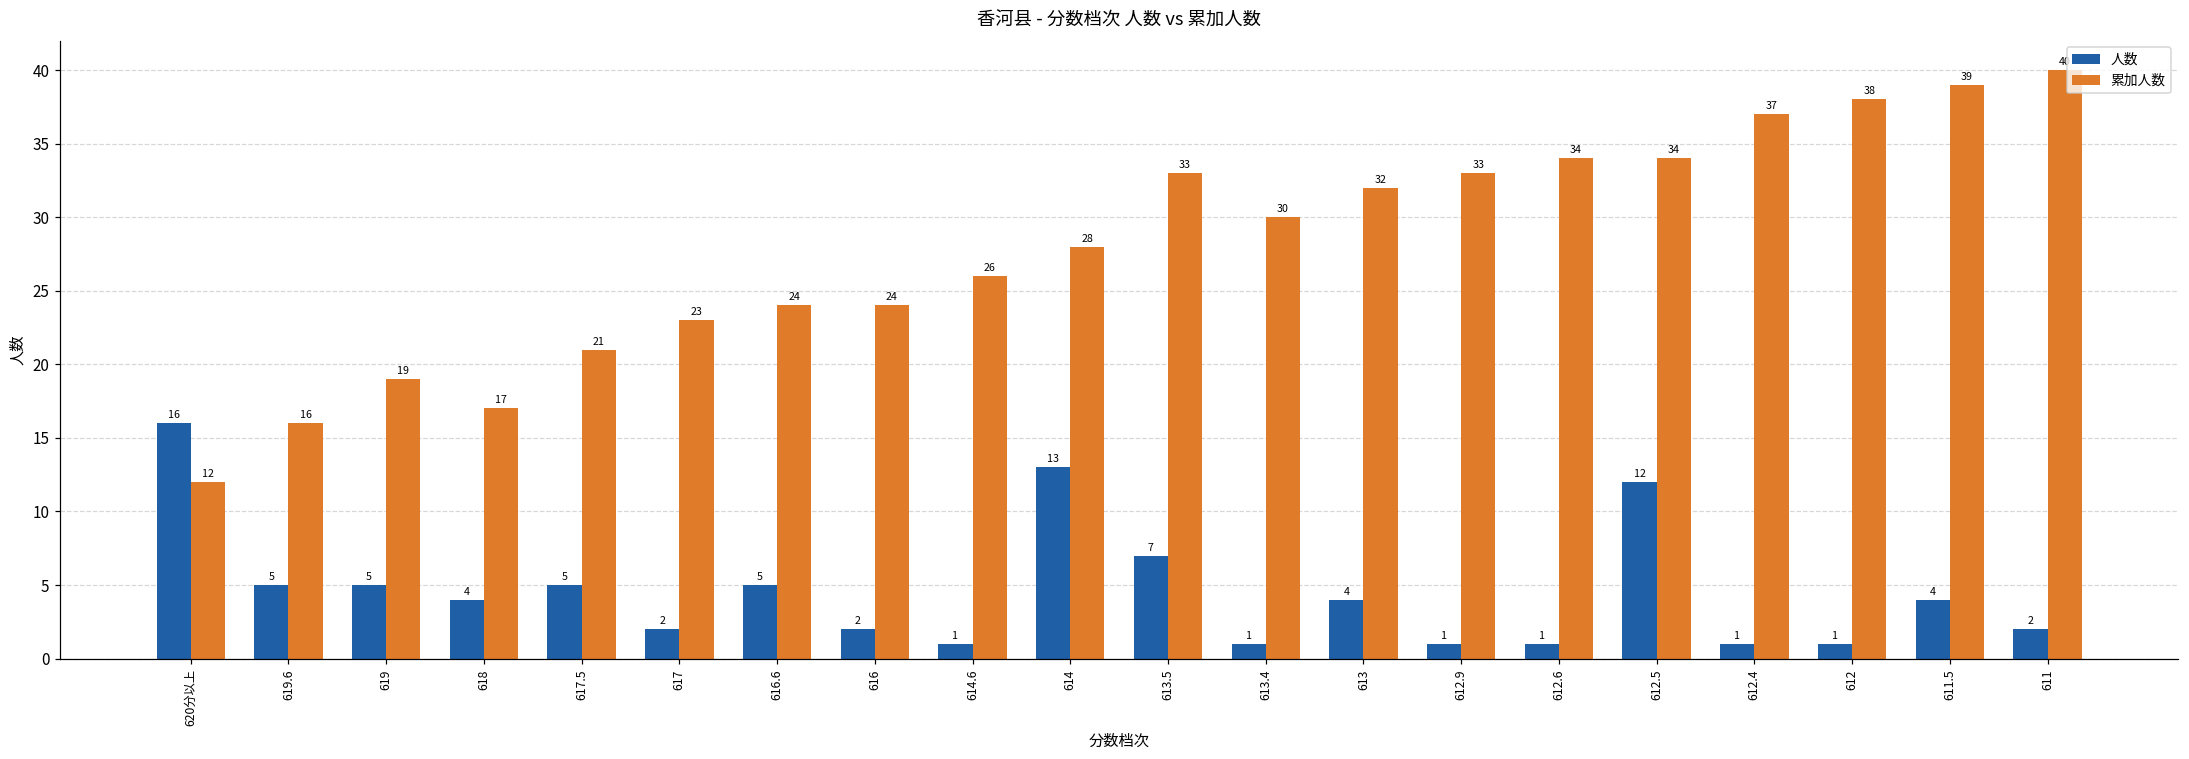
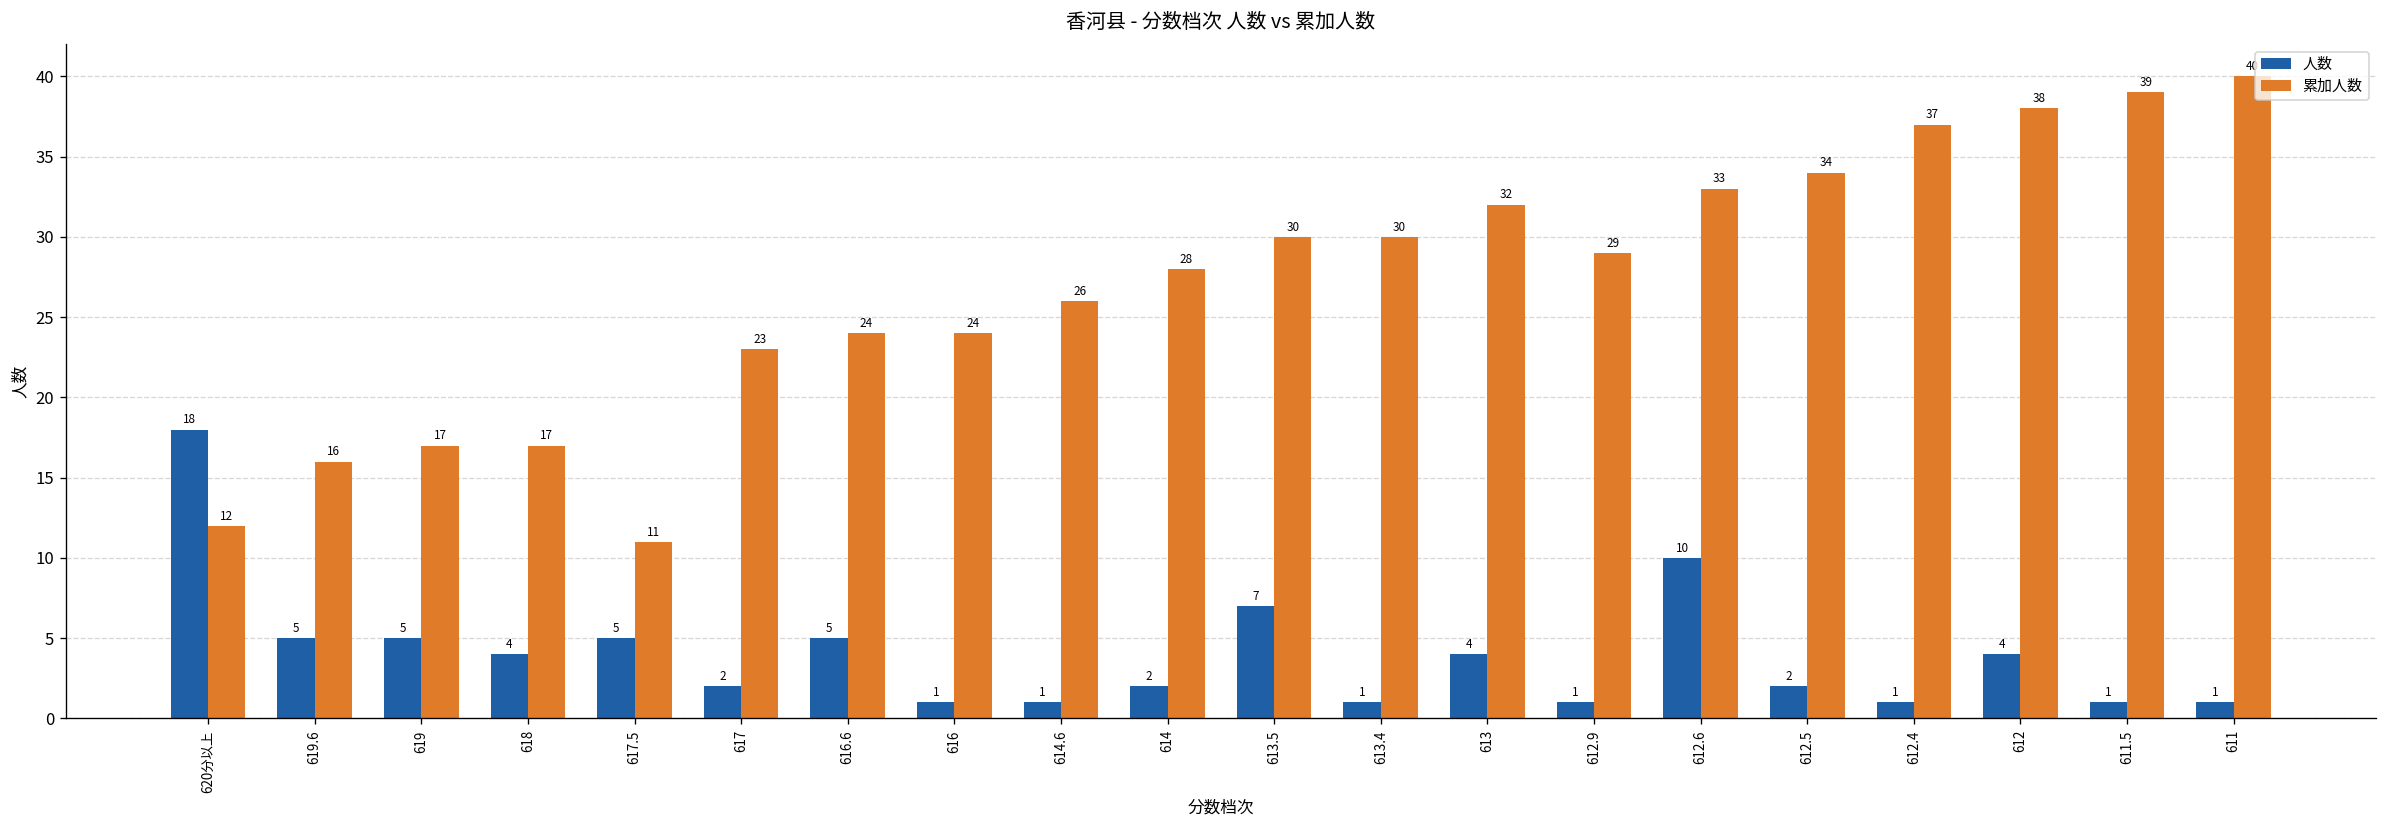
人数, 620分以上: 16 -> 18
累加人数, 619: 19 -> 17
累加人数, 617.5: 21 -> 11
人数, 616: 2 -> 1
人数, 614: 13 -> 2
累加人数, 613.5: 33 -> 30
累加人数, 612.9: 33 -> 29
人数, 612.6: 1 -> 10
累加人数, 612.6: 34 -> 33
人数, 612.5: 12 -> 2
人数, 612: 1 -> 4
人数, 611.5: 4 -> 1
人数, 611: 2 -> 1
